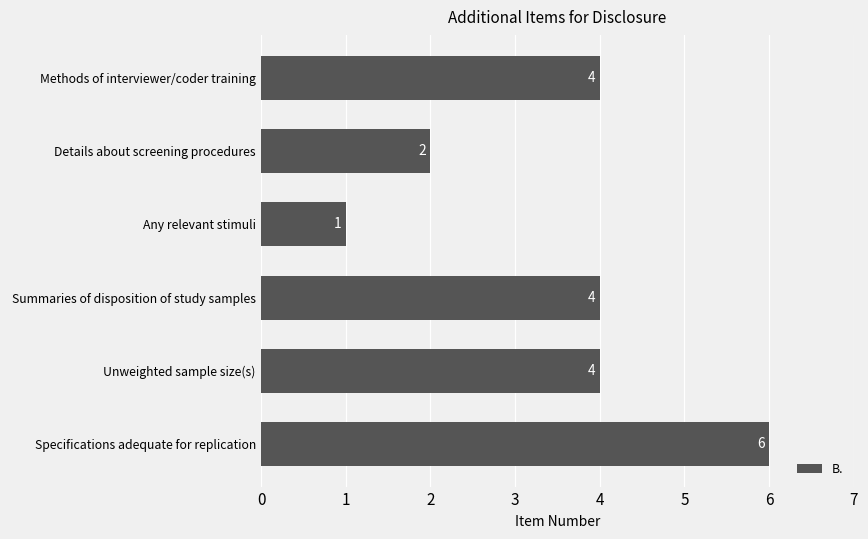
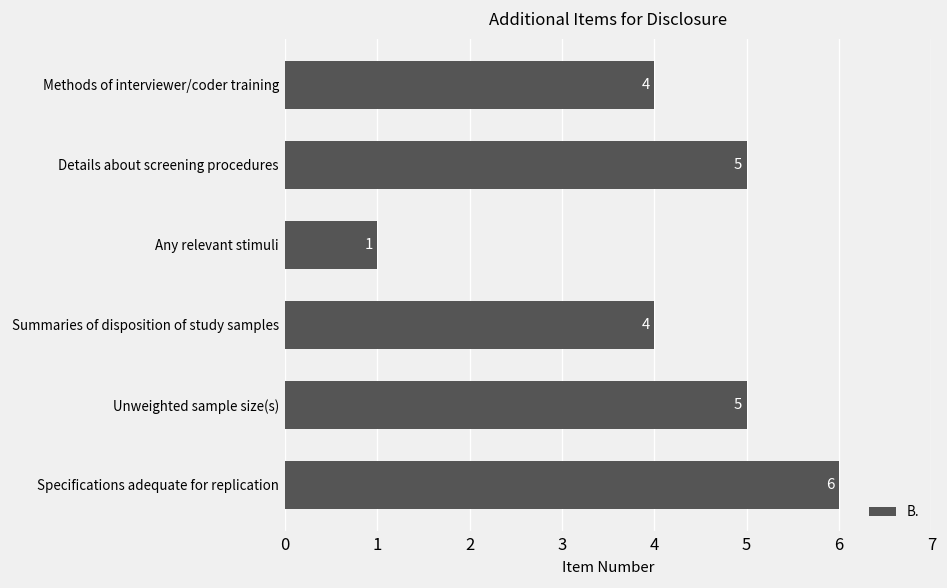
Details about screening procedures: 2 -> 5
Unweighted sample size(s): 4 -> 5
